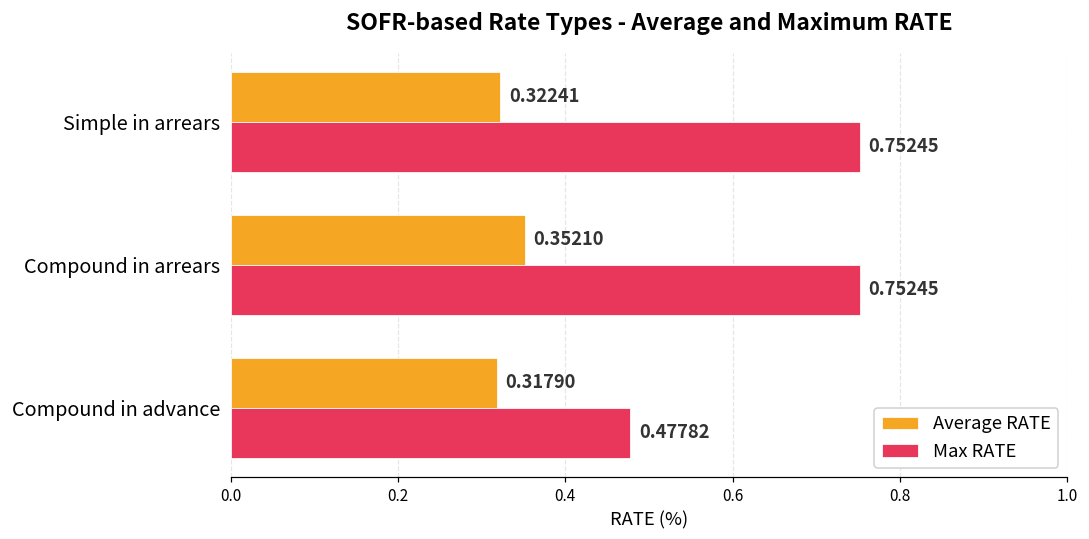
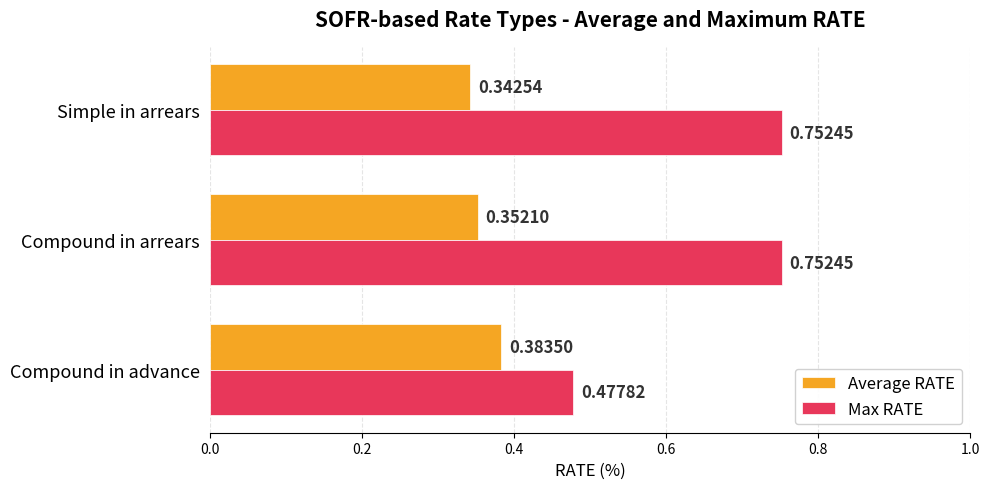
Average RATE, Simple in arrears: 0.32241 -> 0.34254
Average RATE, Compound in advance: 0.31790 -> 0.38350
